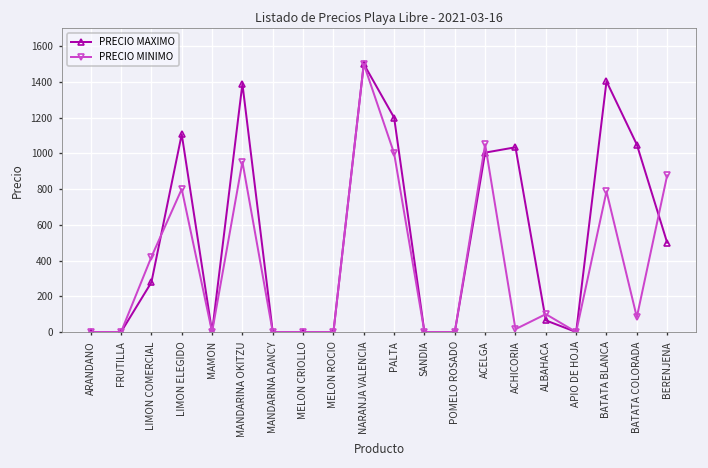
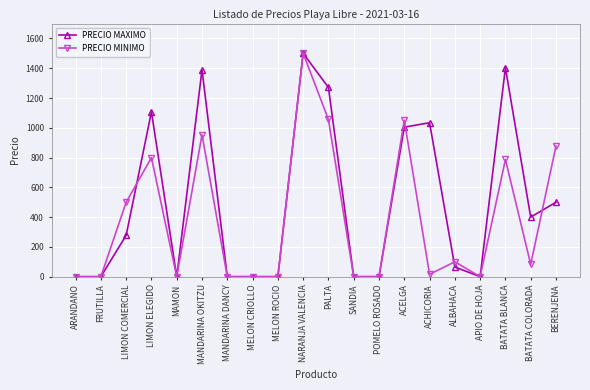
PRECIO MINIMO, LIMON COMERCIAL: 420 -> 500
PRECIO MAXIMO, PALTA: 1200 -> 1270
PRECIO MINIMO, PALTA: 1000 -> 1060
PRECIO MAXIMO, BATATA COLORADA: 1050 -> 400
